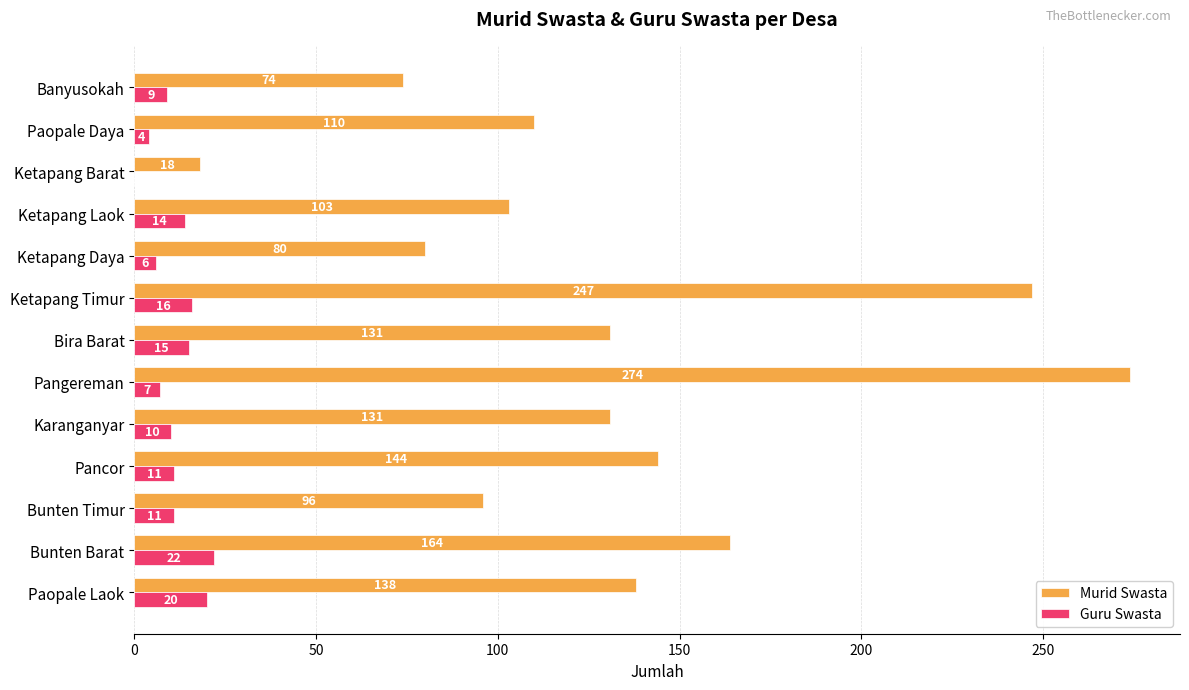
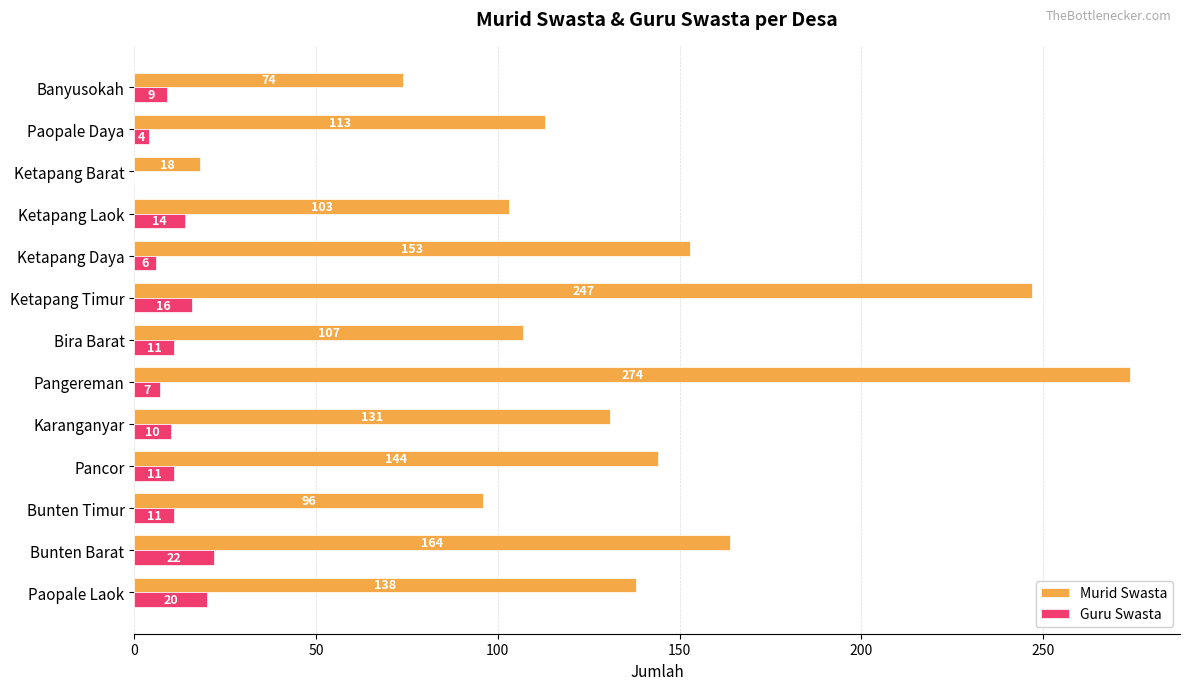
Murid Swasta, Paopale Daya: 110 -> 113
Murid Swasta, Ketapang Daya: 80 -> 153
Murid Swasta, Bira Barat: 131 -> 107
Guru Swasta, Bira Barat: 15 -> 11
